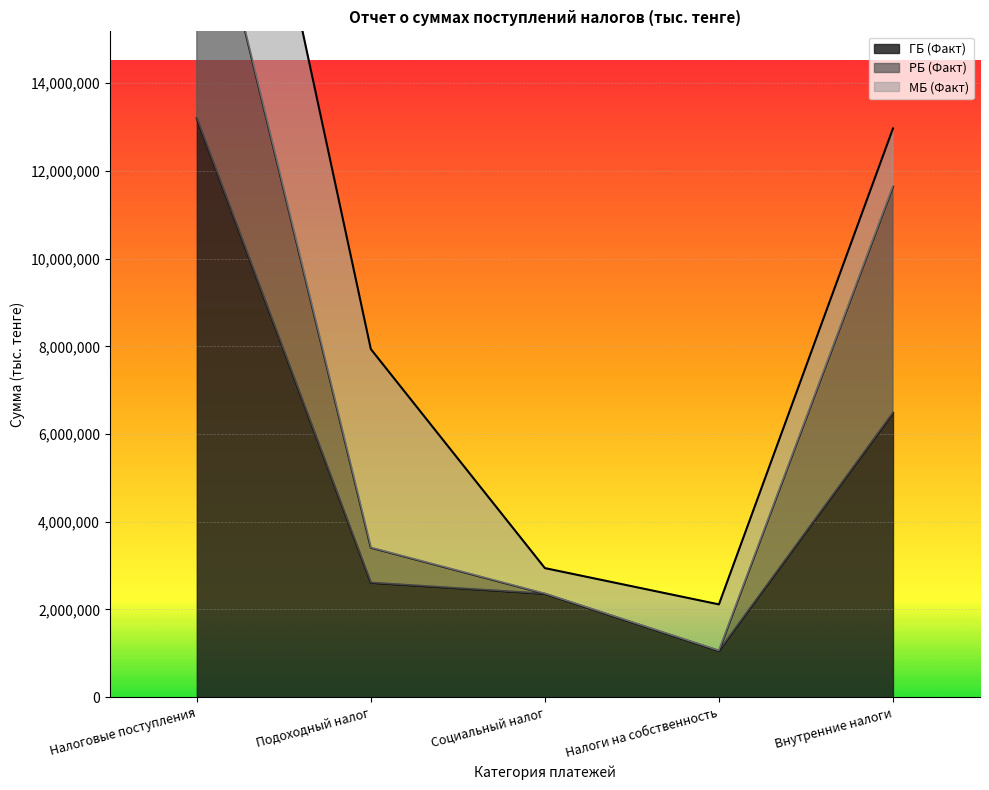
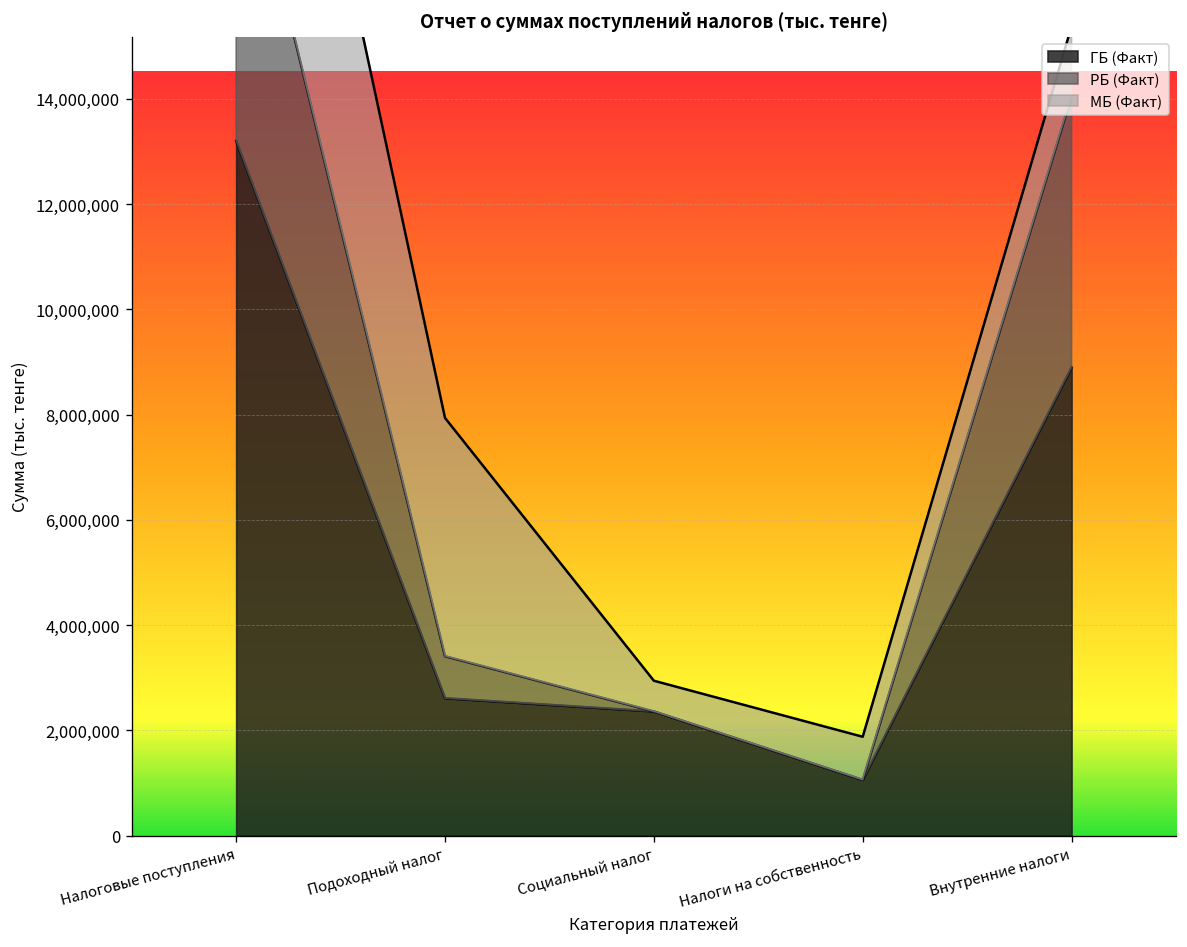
МБ (Факт), Налоги на собственность: 1,100,000 -> 800,000
ГБ (Факт), Внутренние налоги: 6,500,000 -> 8,900,000
